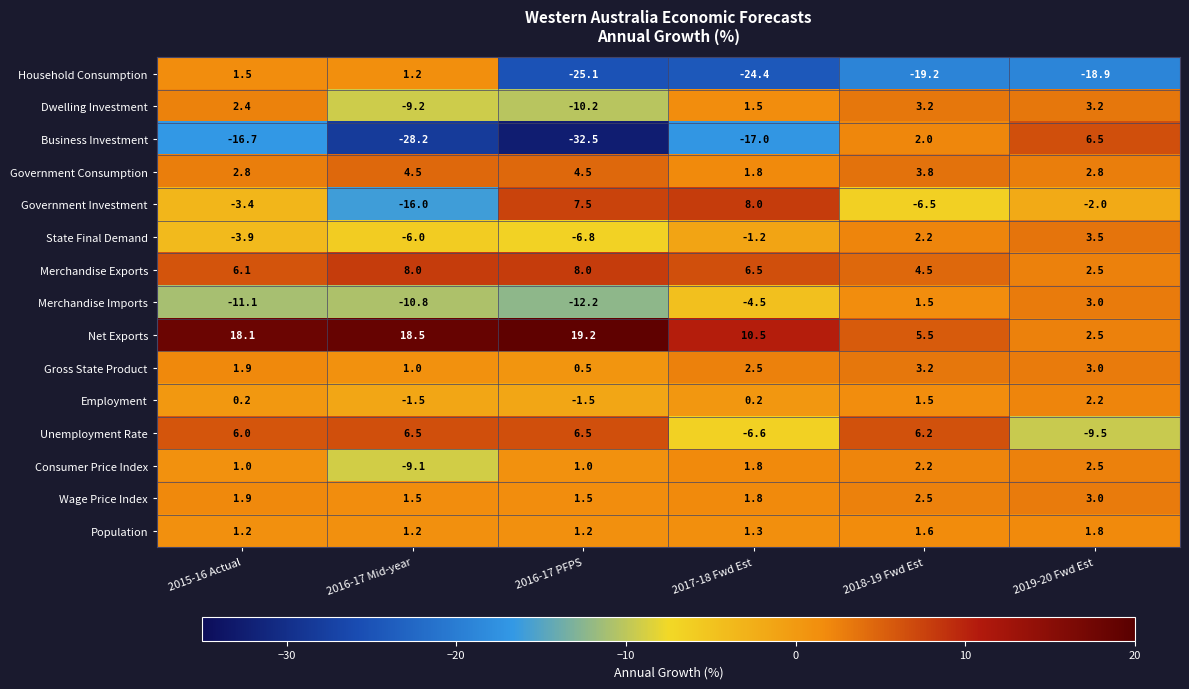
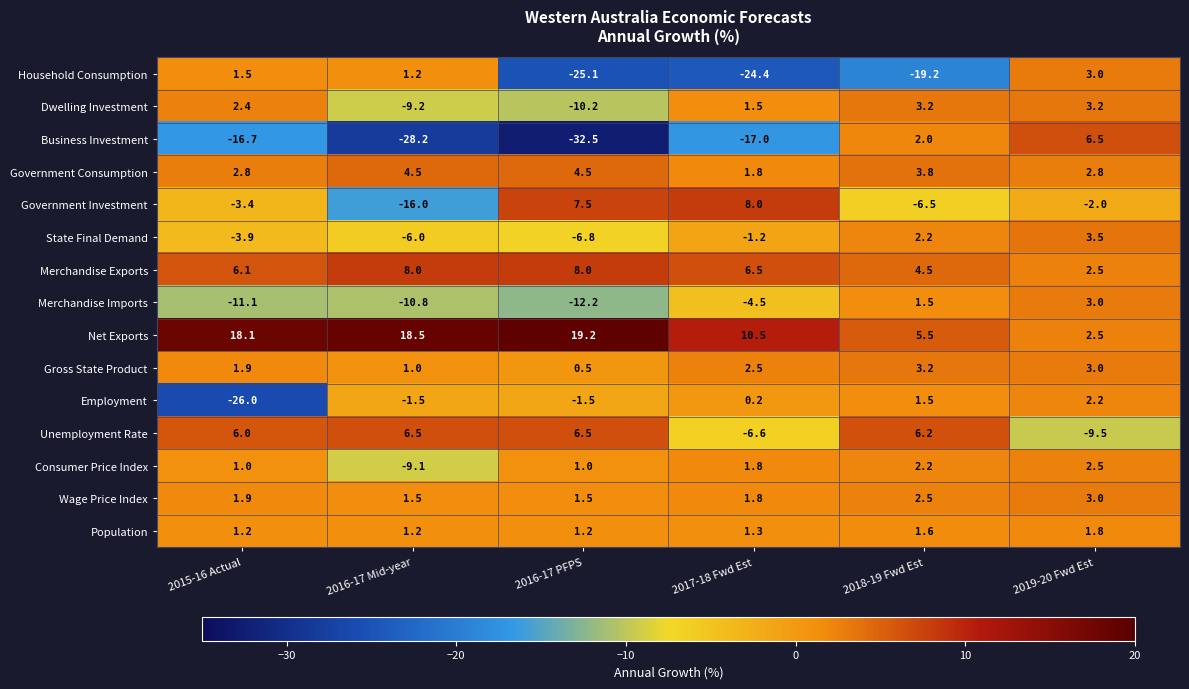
Household Consumption, 2019-20 Fwd Est: -18.9 -> 3.0
Employment, 2015-16 Actual: 0.2 -> -26.0
